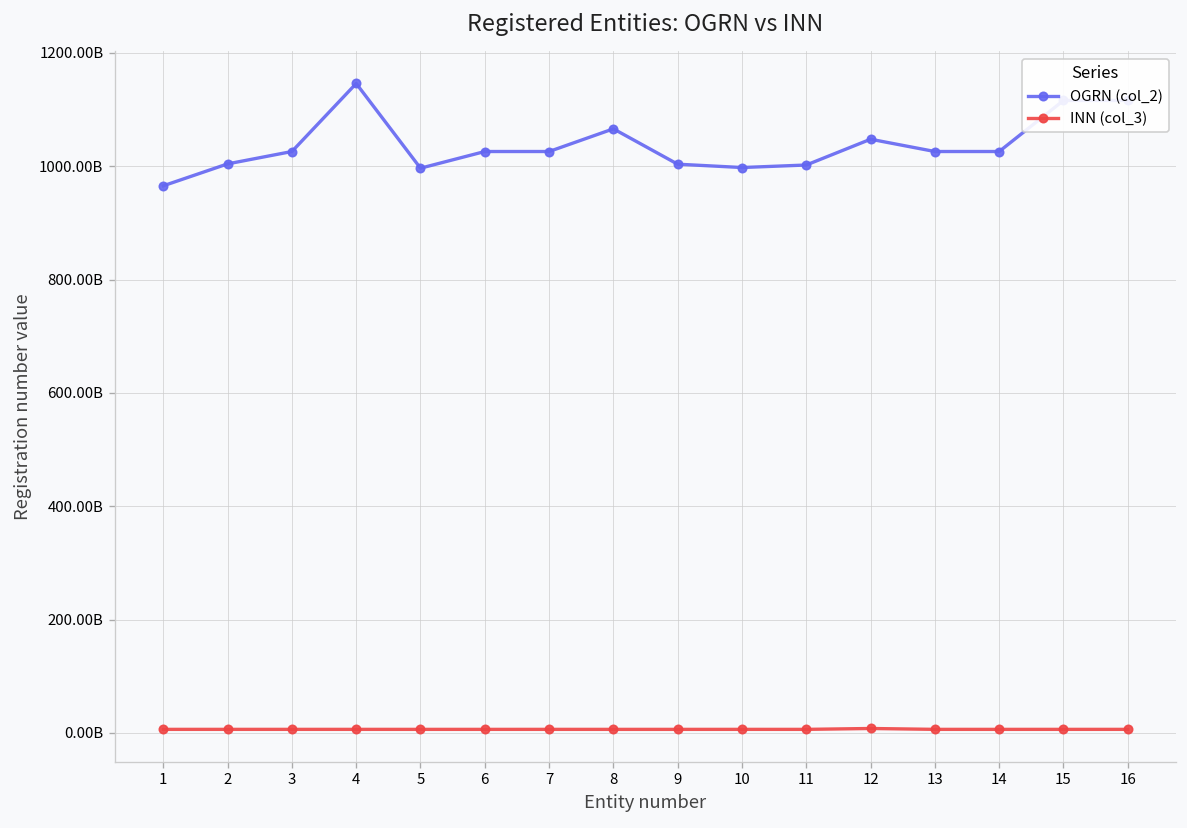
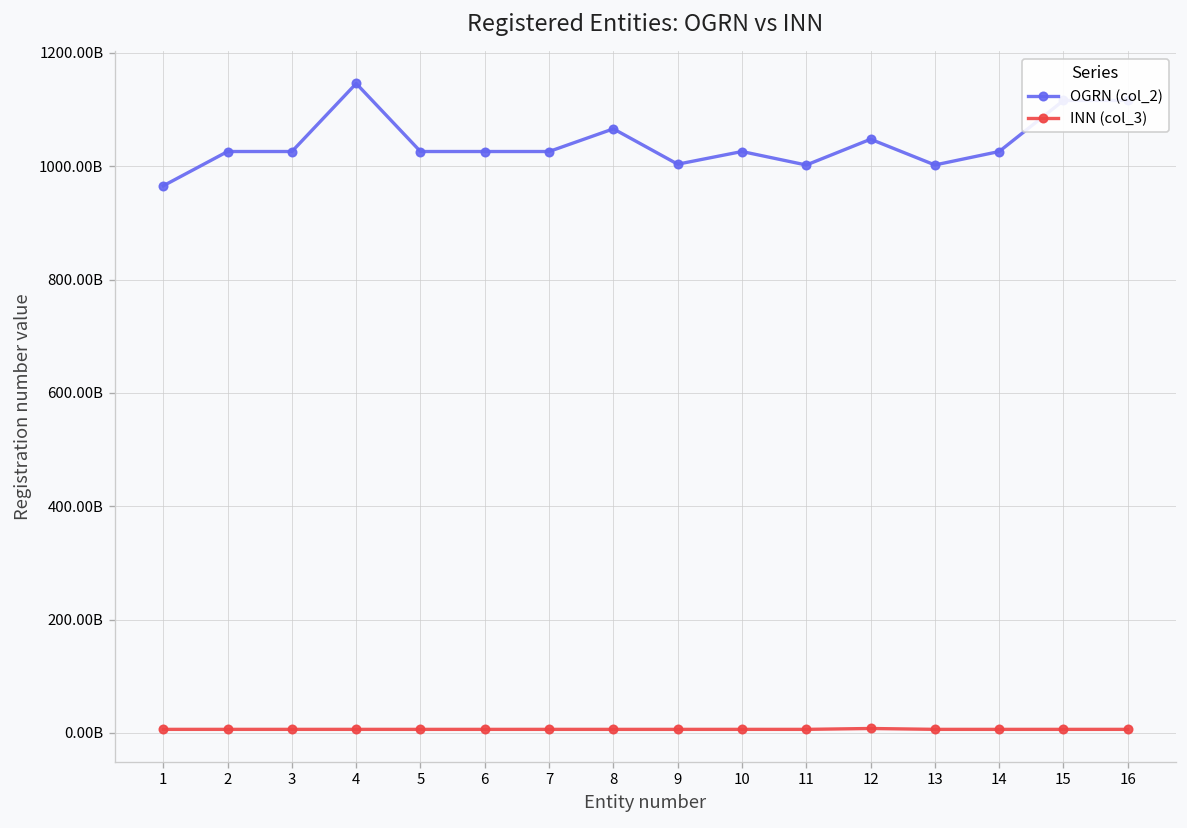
OGRN (col_2), 2: 1000000000000 -> 1030000000000
OGRN (col_2), 5: 1000000000000 -> 1030000000000
OGRN (col_2), 10: 1000000000000 -> 1030000000000
OGRN (col_2), 13: 1030000000000 -> 1000000000000
